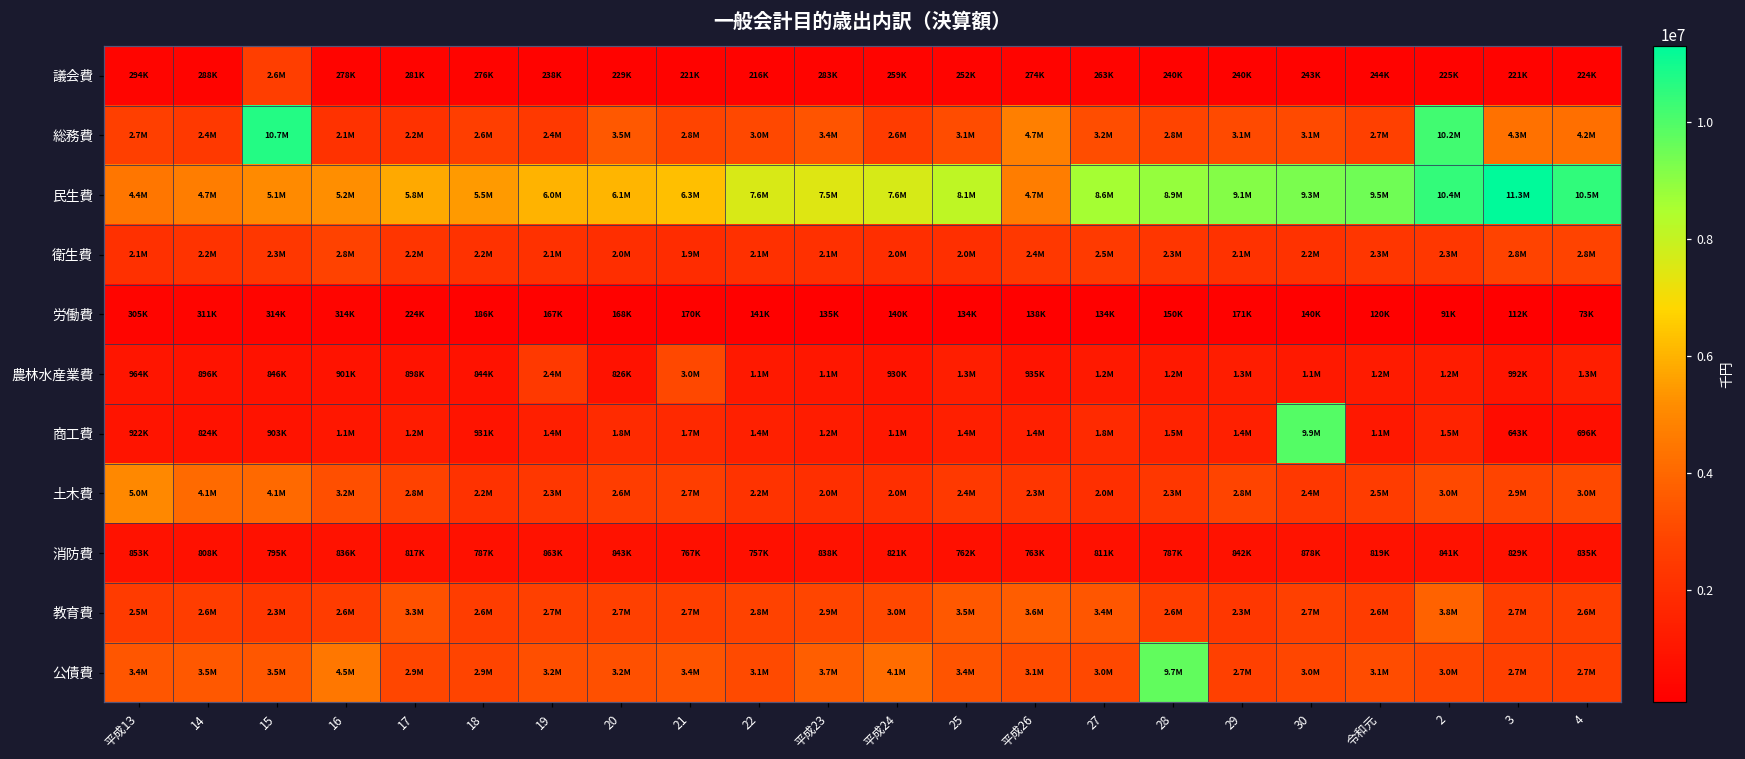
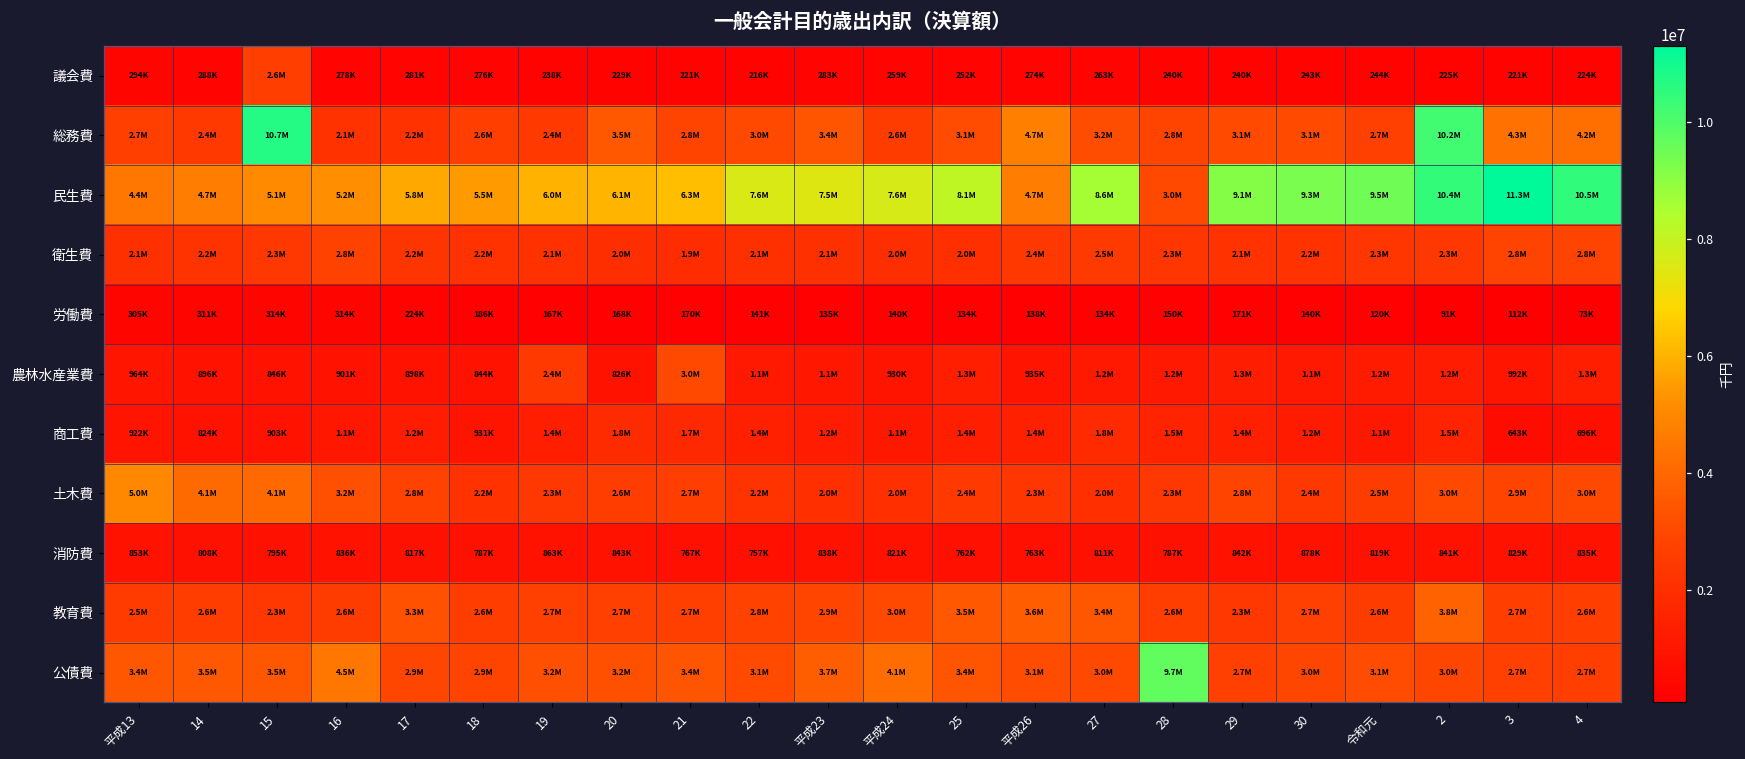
民生費, 28: 8.9M -> 3.0M
商工費, 30: 9.9M -> 1.2M
